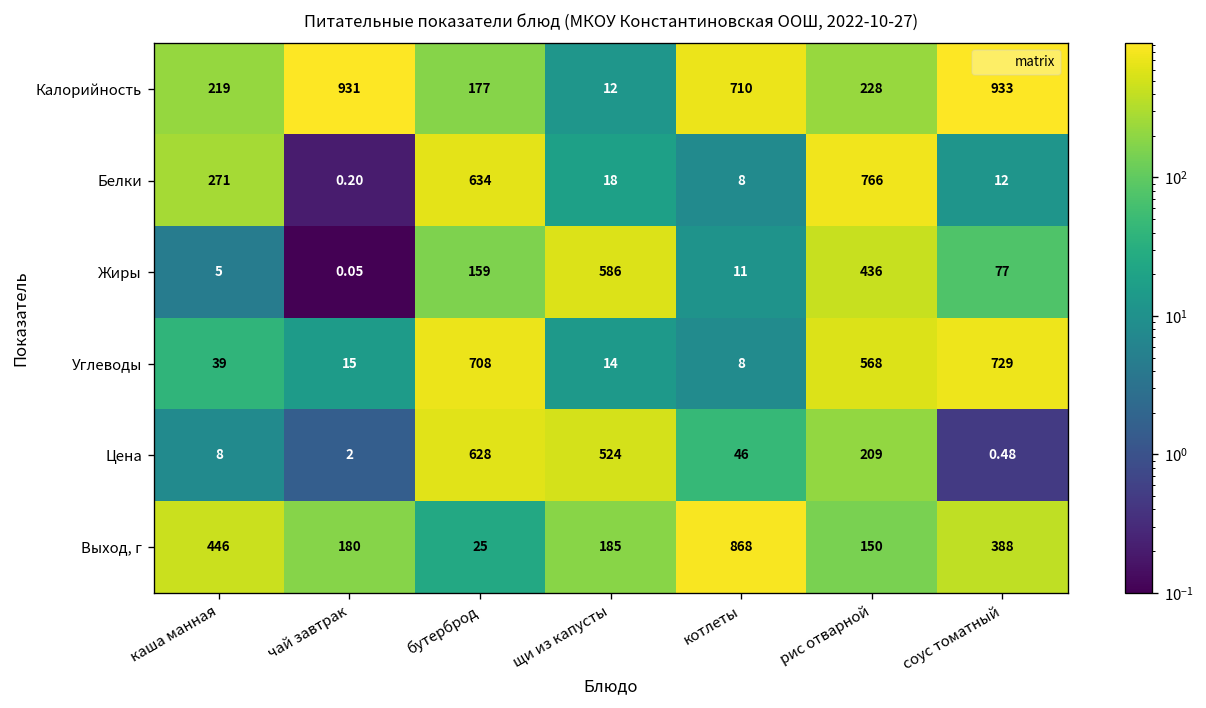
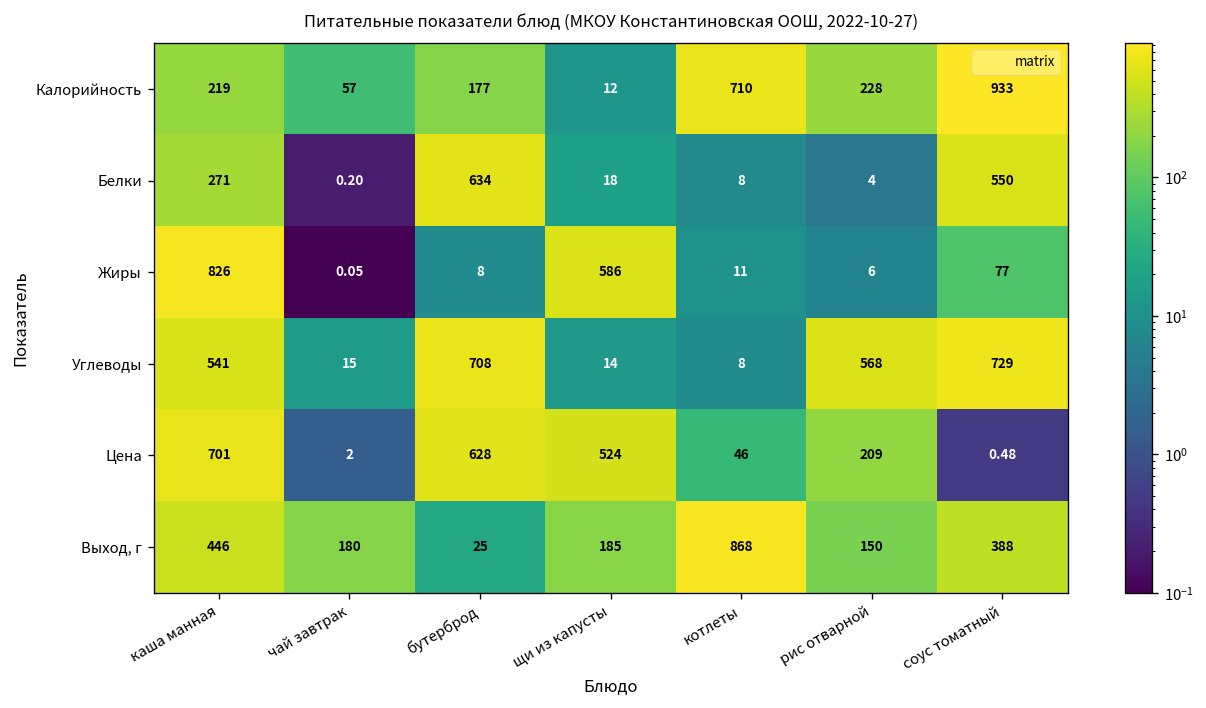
Калорийность, чай завтрак: 931 -> 57
Белки, рис отварной: 766 -> 4
Белки, соус томатный: 12 -> 550
Жиры, каша манная: 5 -> 826
Жиры, бутерброд: 159 -> 8
Жиры, рис отварной: 436 -> 6
Углеводы, каша манная: 39 -> 541
Цена, каша манная: 8 -> 701
